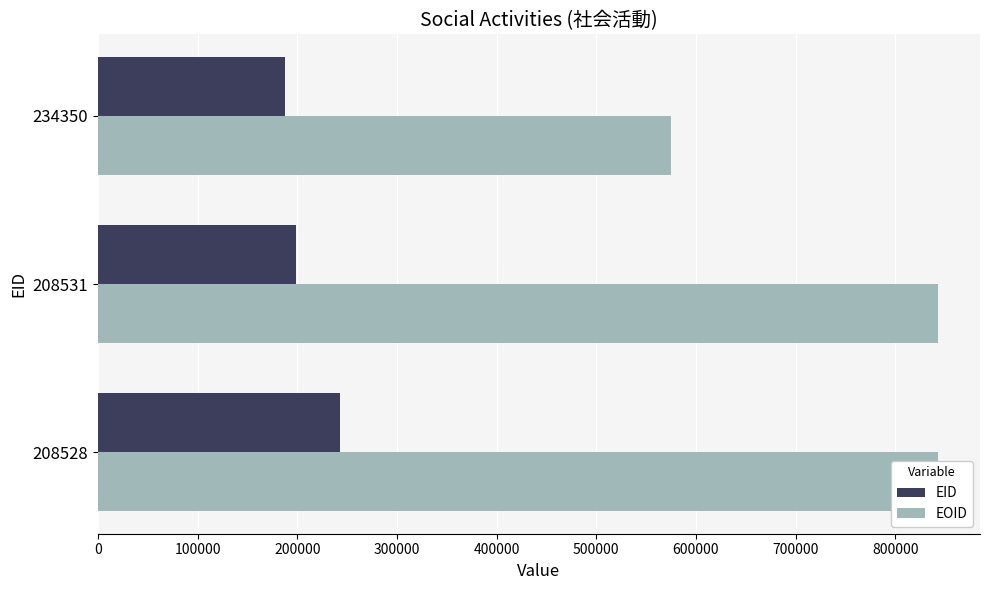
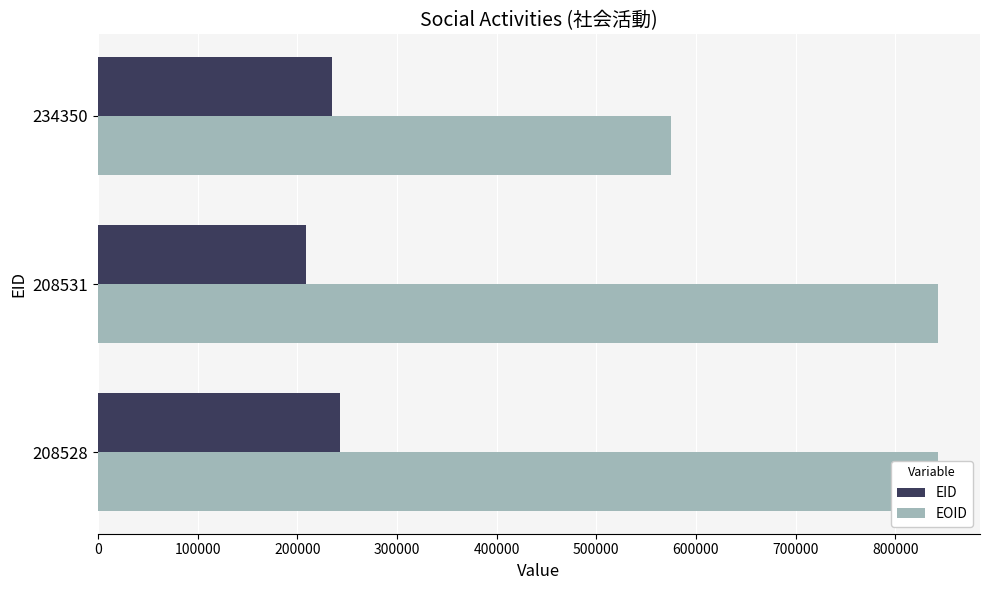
EID, 234350: 190000 -> 230000
EID, 208531: 200000 -> 210000
